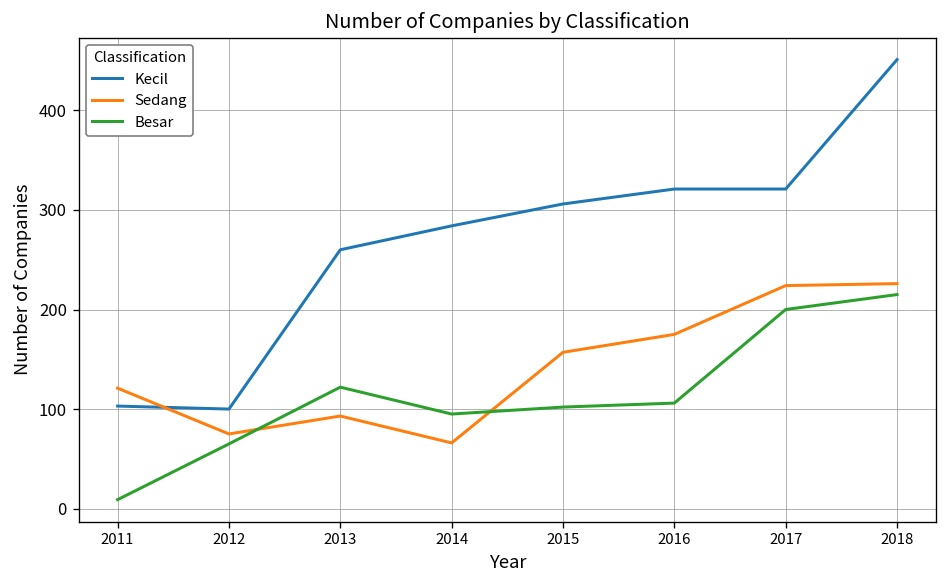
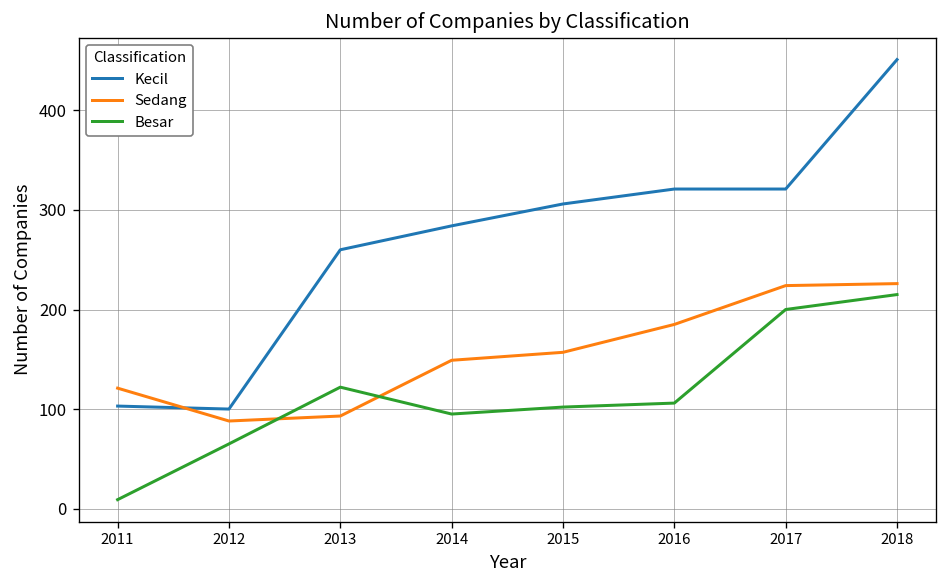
Sedang, 2012: 80 -> 90
Sedang, 2014: 70 -> 150
Sedang, 2016: 180 -> 190
